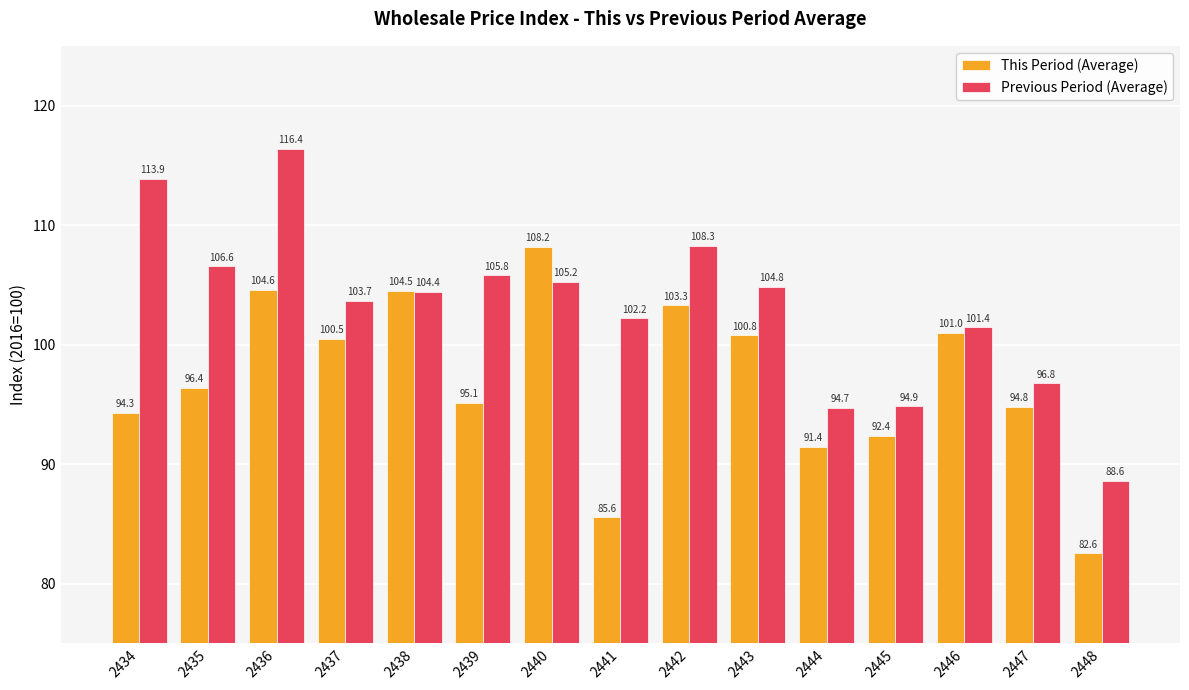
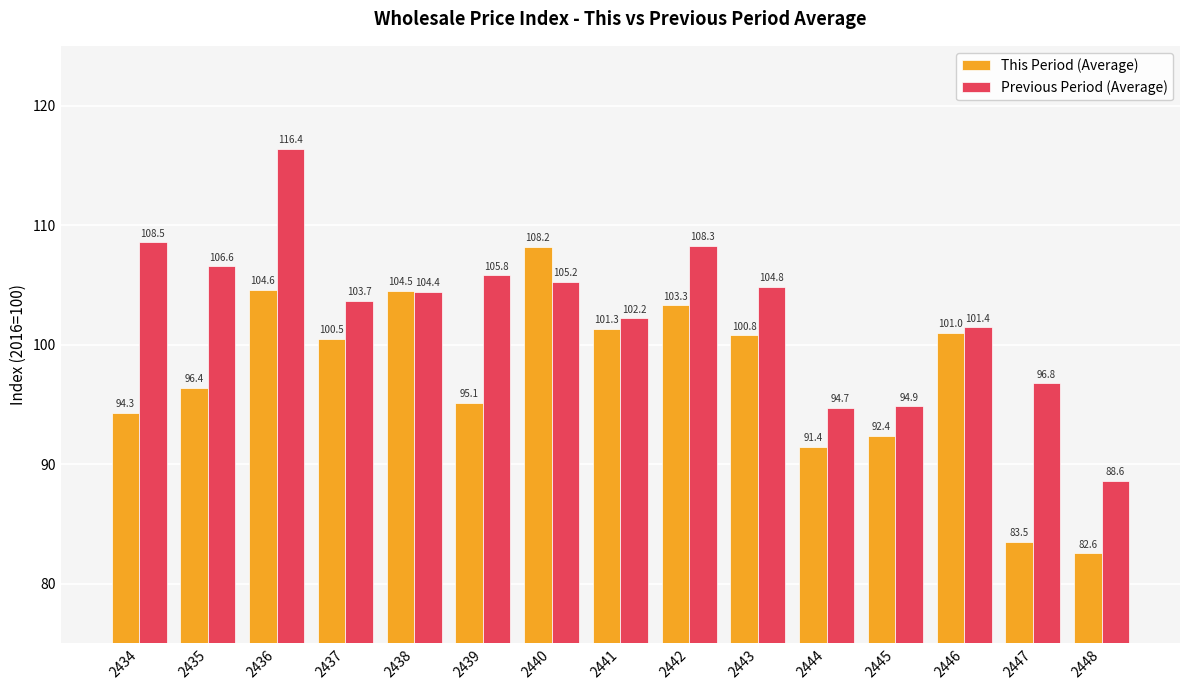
Previous Period (Average), 2434: 113.9 -> 108.5
This Period (Average), 2441: 85.6 -> 101.3
This Period (Average), 2447: 94.8 -> 83.5
